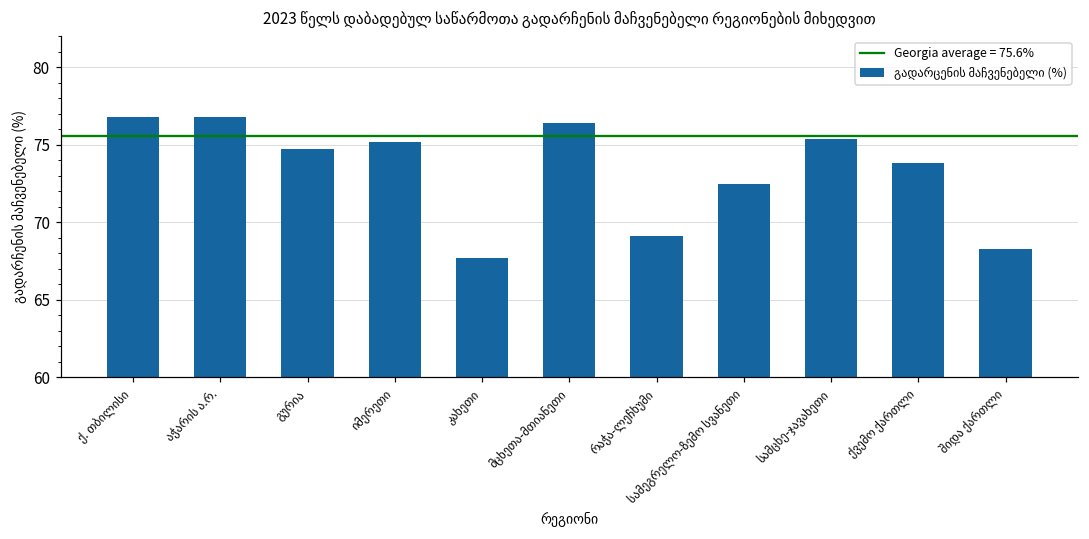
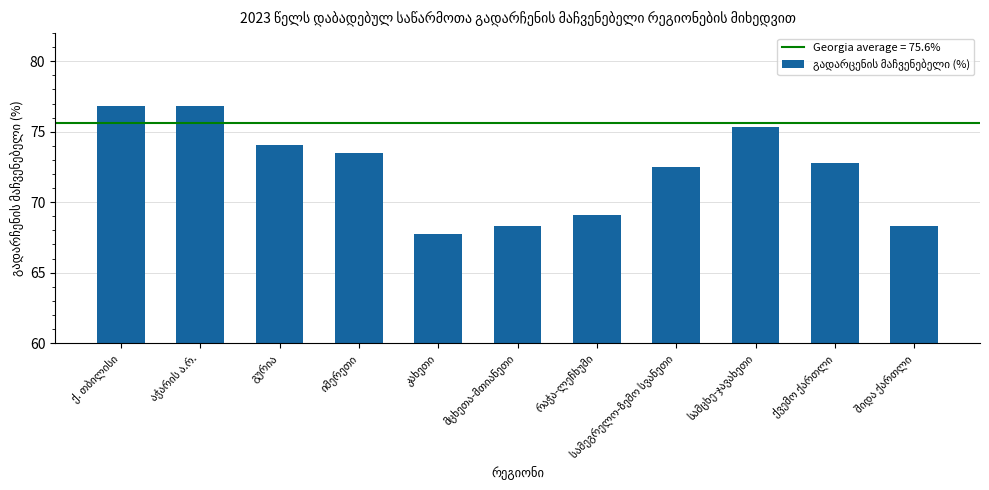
გურია: 74.8 -> 74.0
იმერეთი: 75.2 -> 73.5
მცხეთა-მთიანეთი: 76.4 -> 68.3
ქვემო ქართლი: 73.9 -> 72.8
